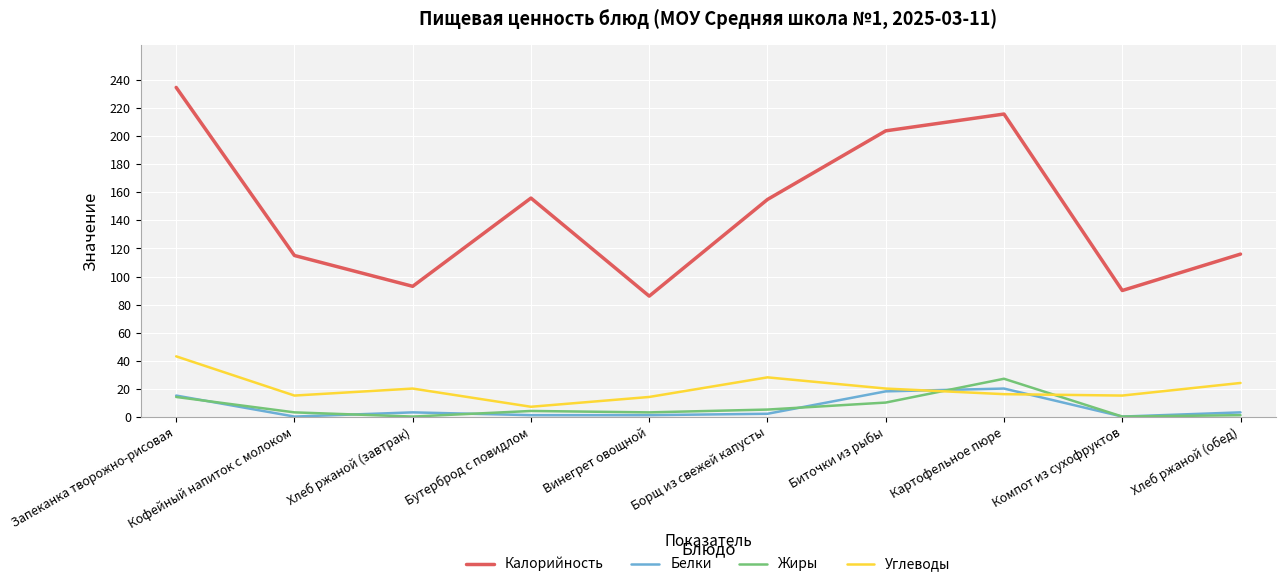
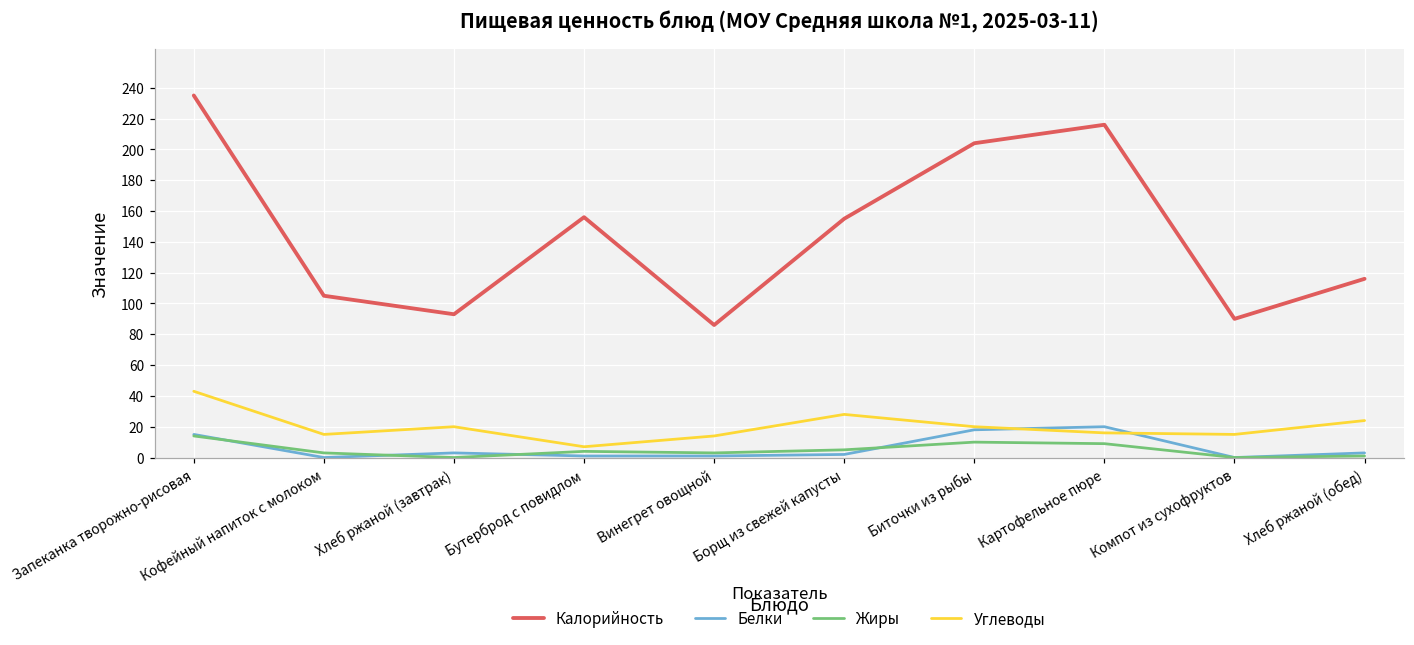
Калорийность, Кофейный напиток с молоком: 115 -> 105
Жиры, Картофельное пюре: 27 -> 9
